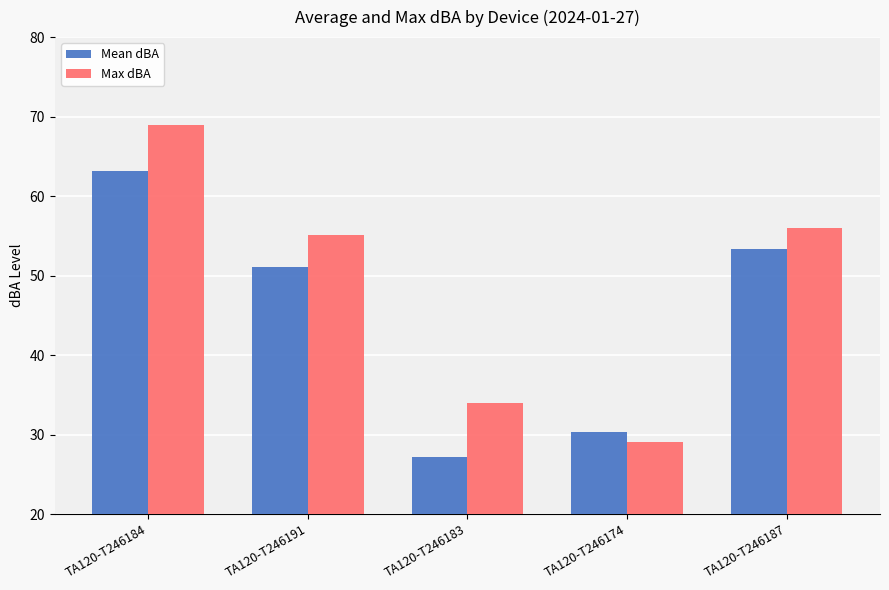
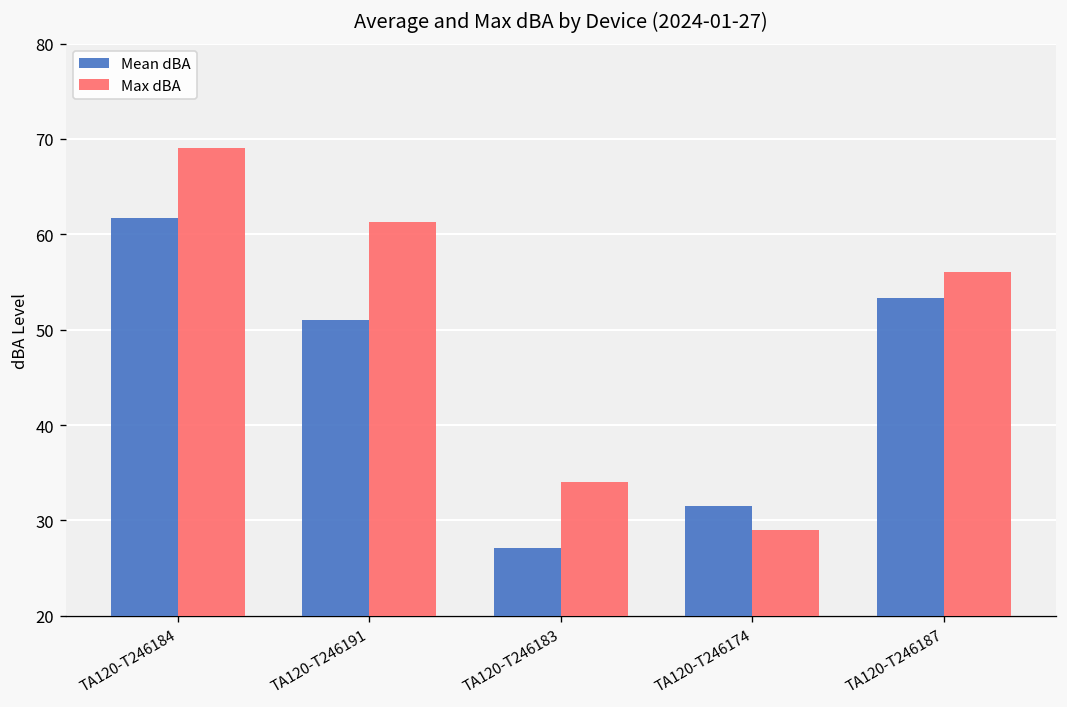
Mean dBA, TA120-T246184: 63 -> 62
Max dBA, TA120-T246191: 55 -> 61
Mean dBA, TA120-T246174: 30 -> 32
